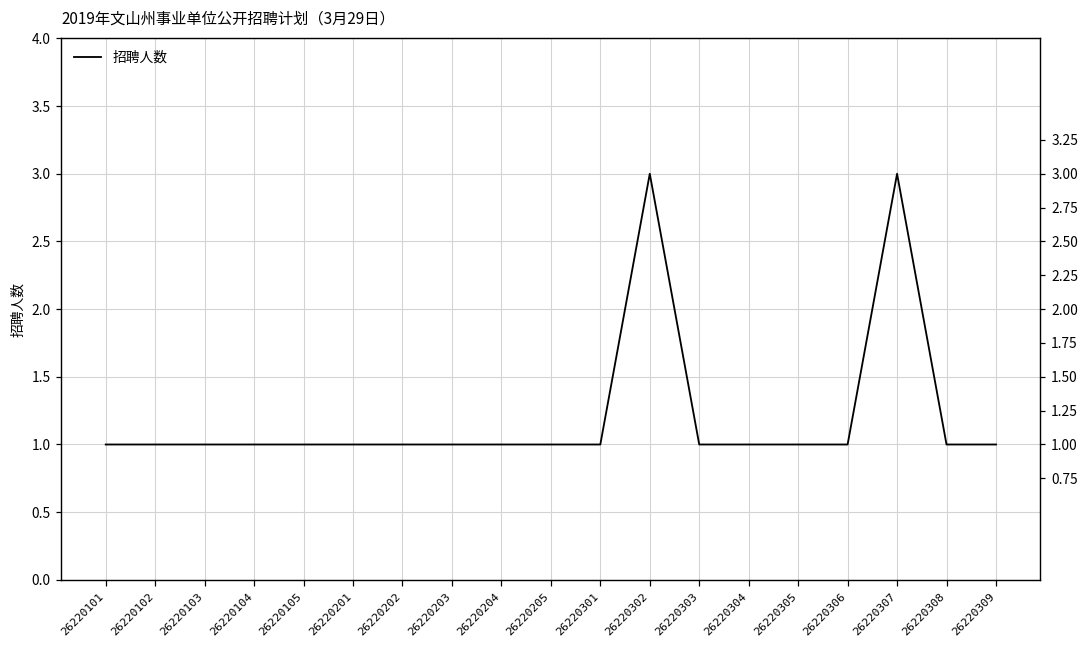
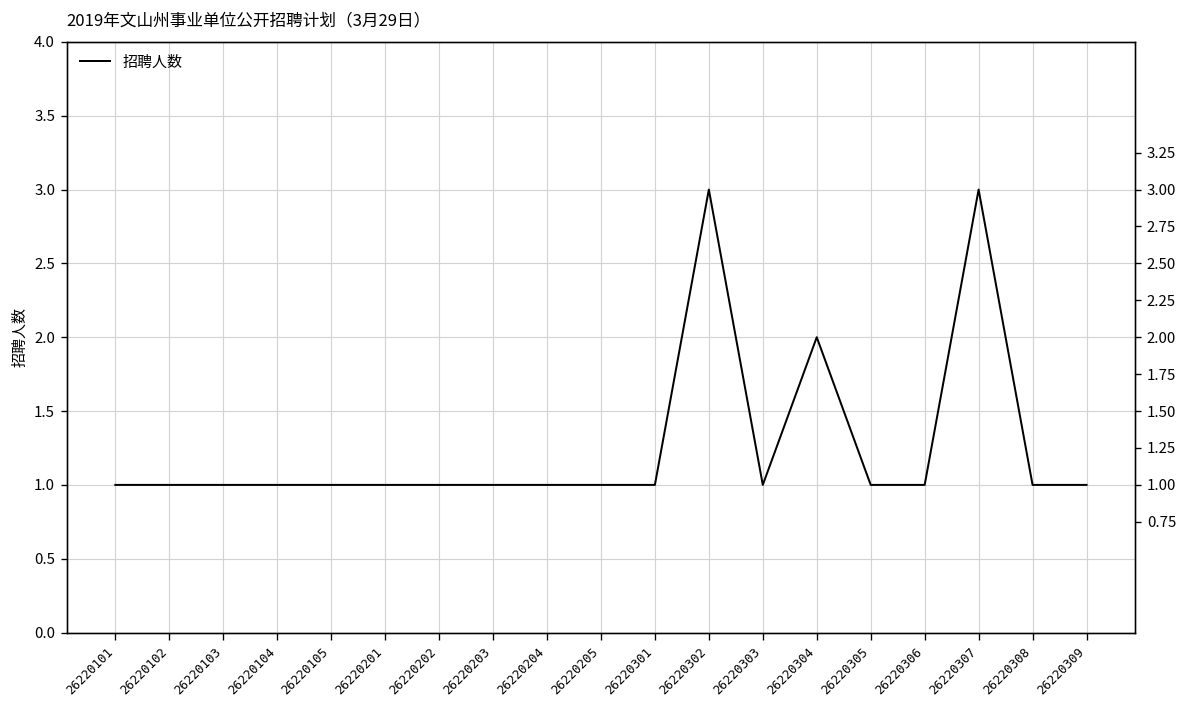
26220304: 1 -> 2
